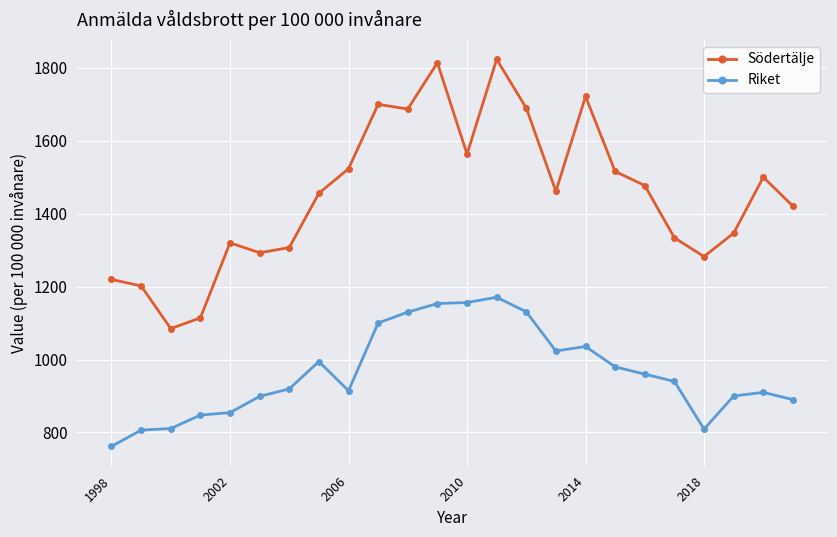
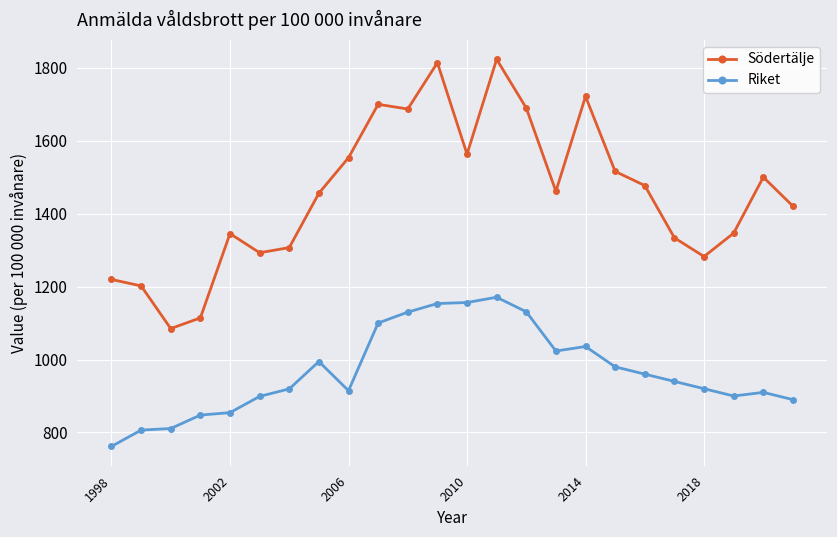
Södertälje, 2002: 1320 -> 1350
Södertälje, 2006: 1520 -> 1550
Riket, 2018: 810 -> 920
